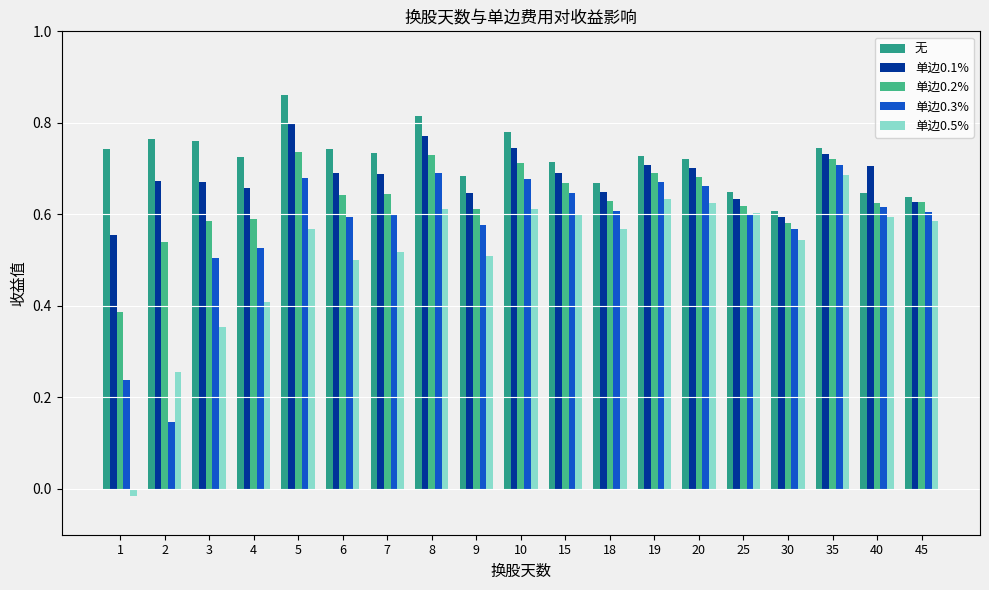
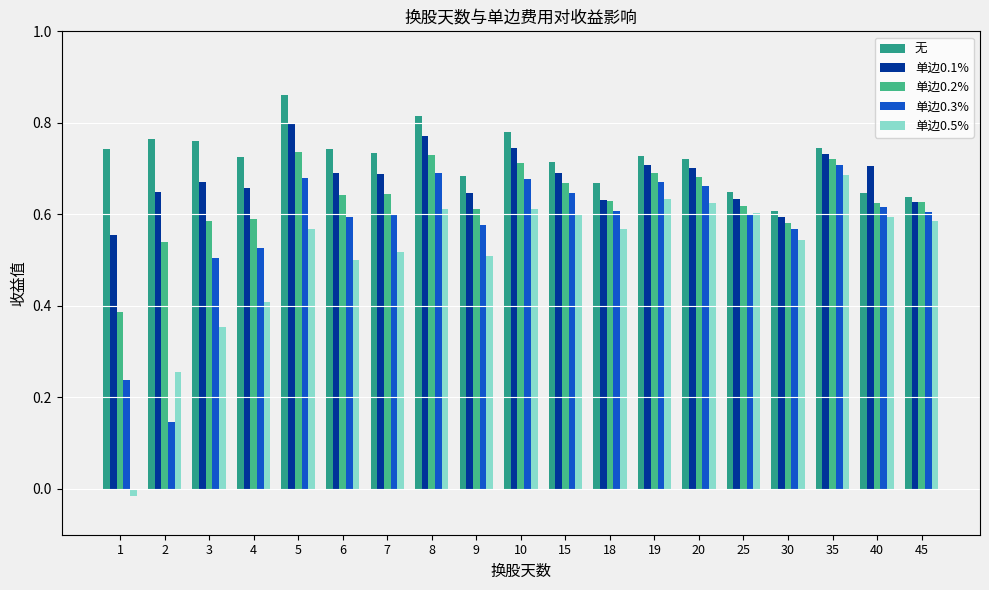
单边0.1%, 2: 0.67 -> 0.65
单边0.1%, 18: 0.65 -> 0.63
